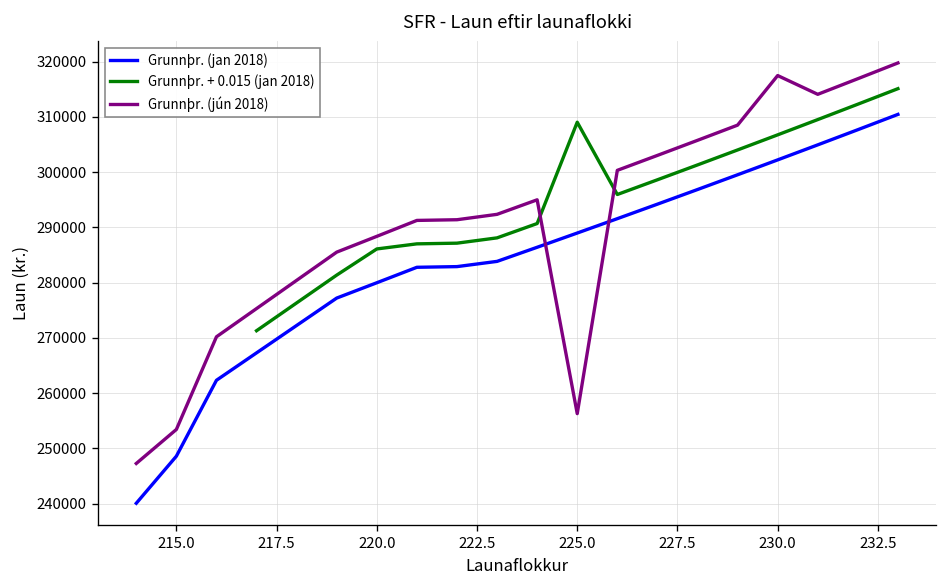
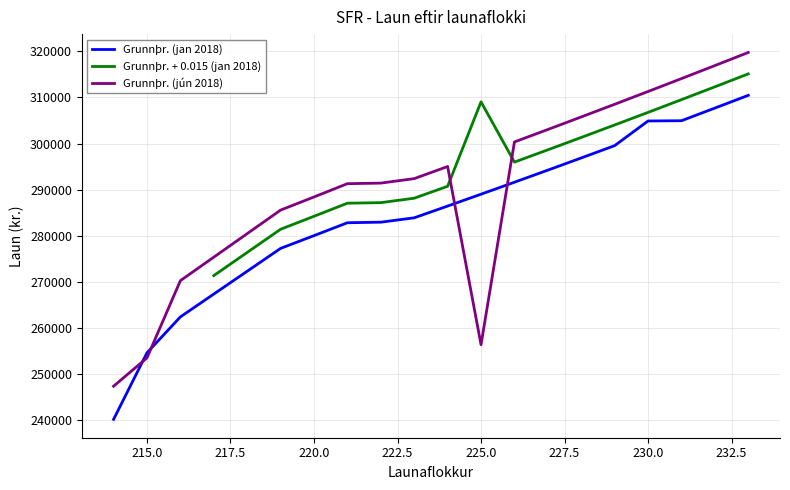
Grunnþr. (jan 2018), 215.0: 249000 -> 255000
Grunnþr. + 0.015 (jan 2018), 220.0: 286000 -> 284000
Grunnþr. (jan 2018), 230.0: 302000 -> 305000
Grunnþr. (jún 2018), 230.0: 318000 -> 311000
